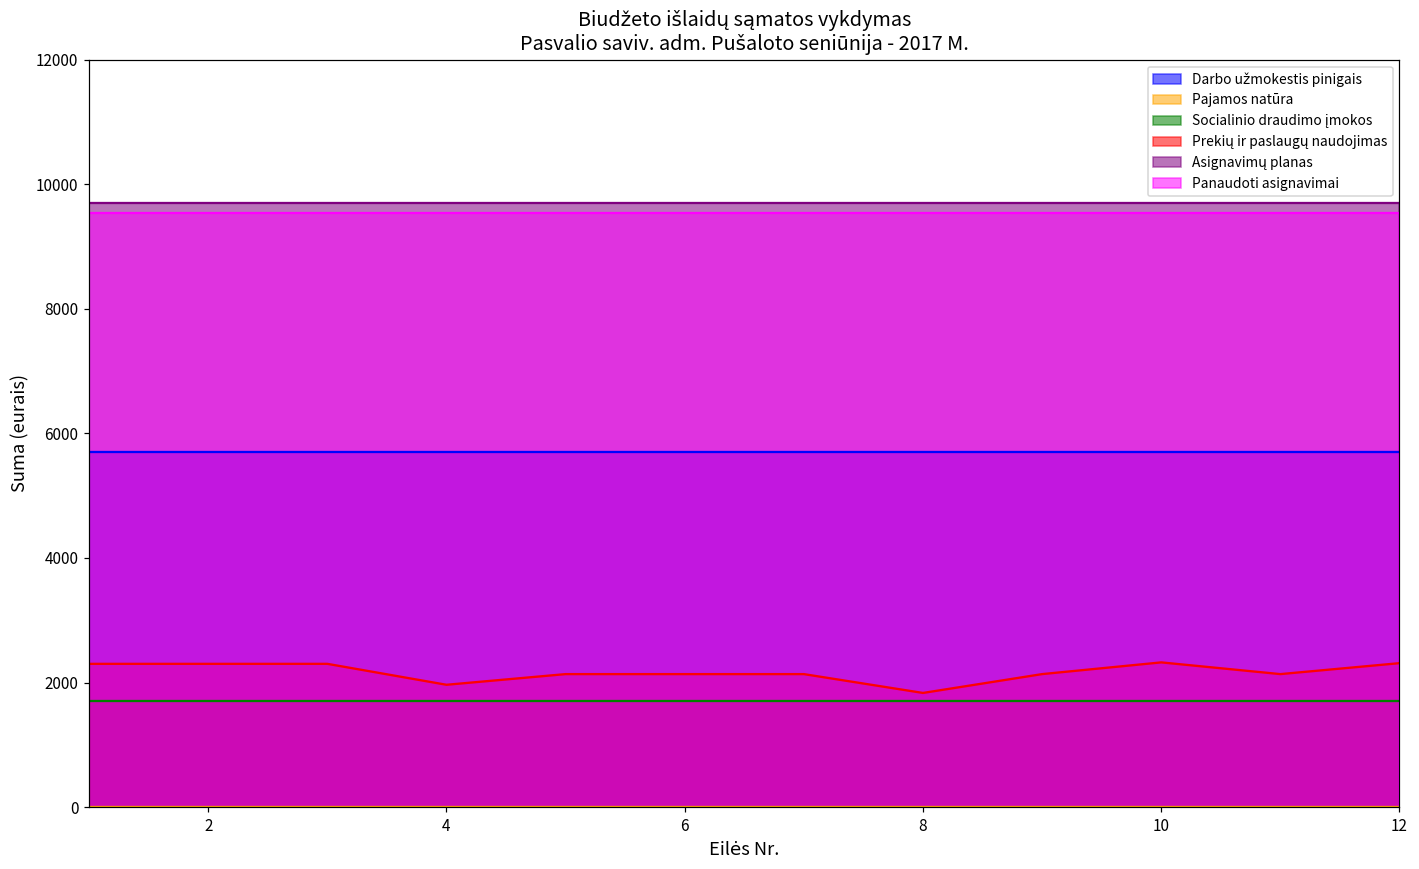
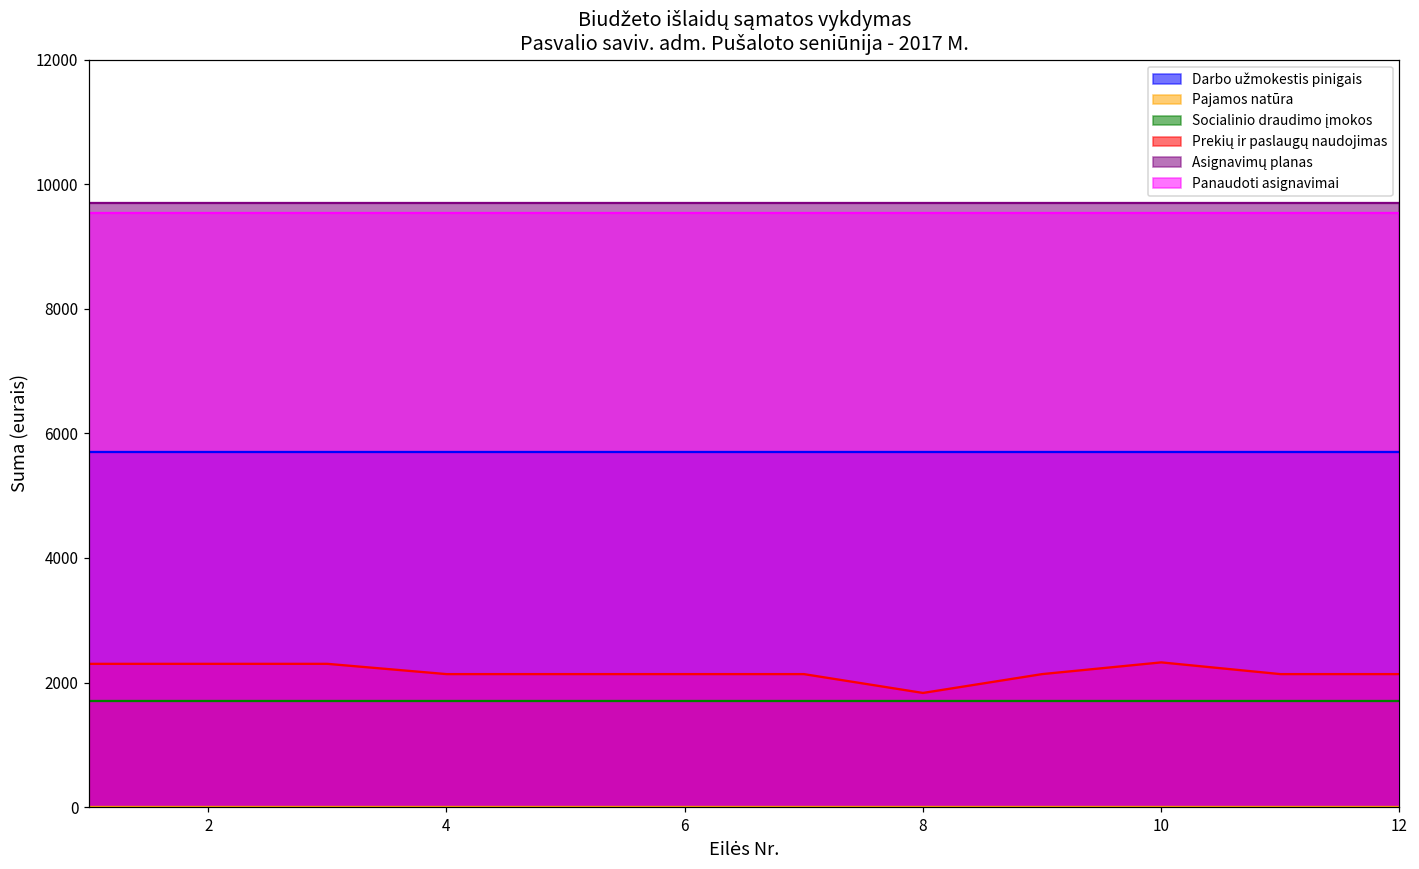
Prekių ir paslaugų naudojimas, 4: 2000 -> 2100
Prekių ir paslaugų naudojimas, 12: 2300 -> 2100
